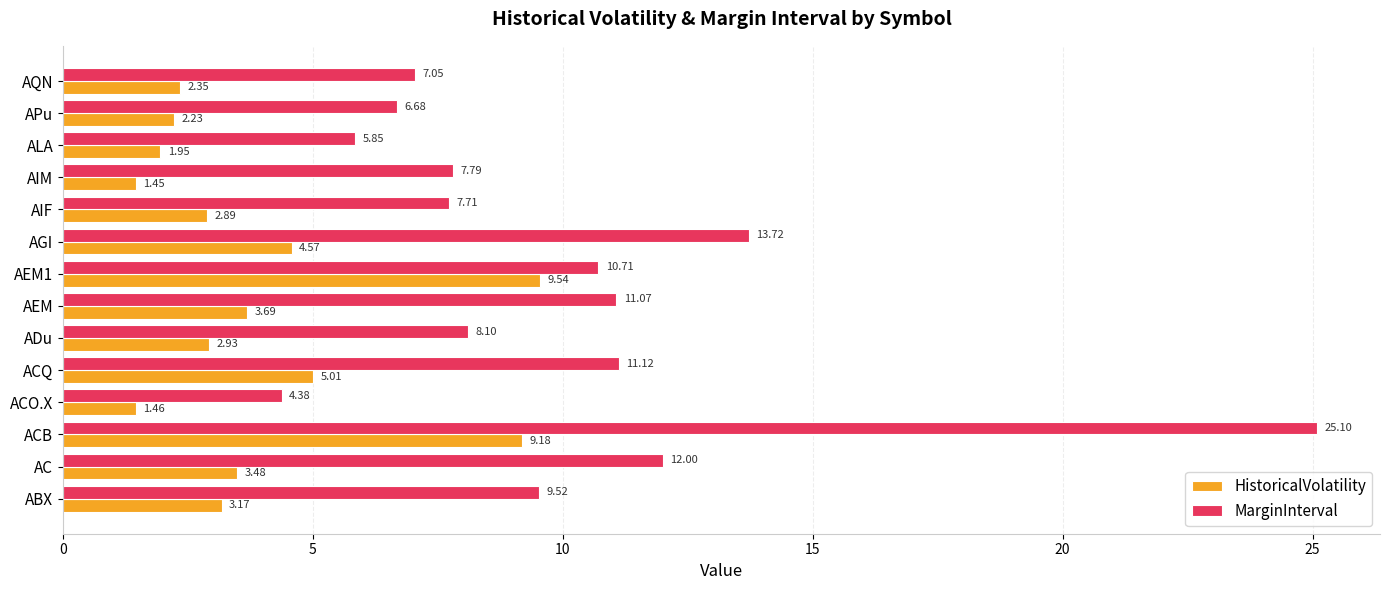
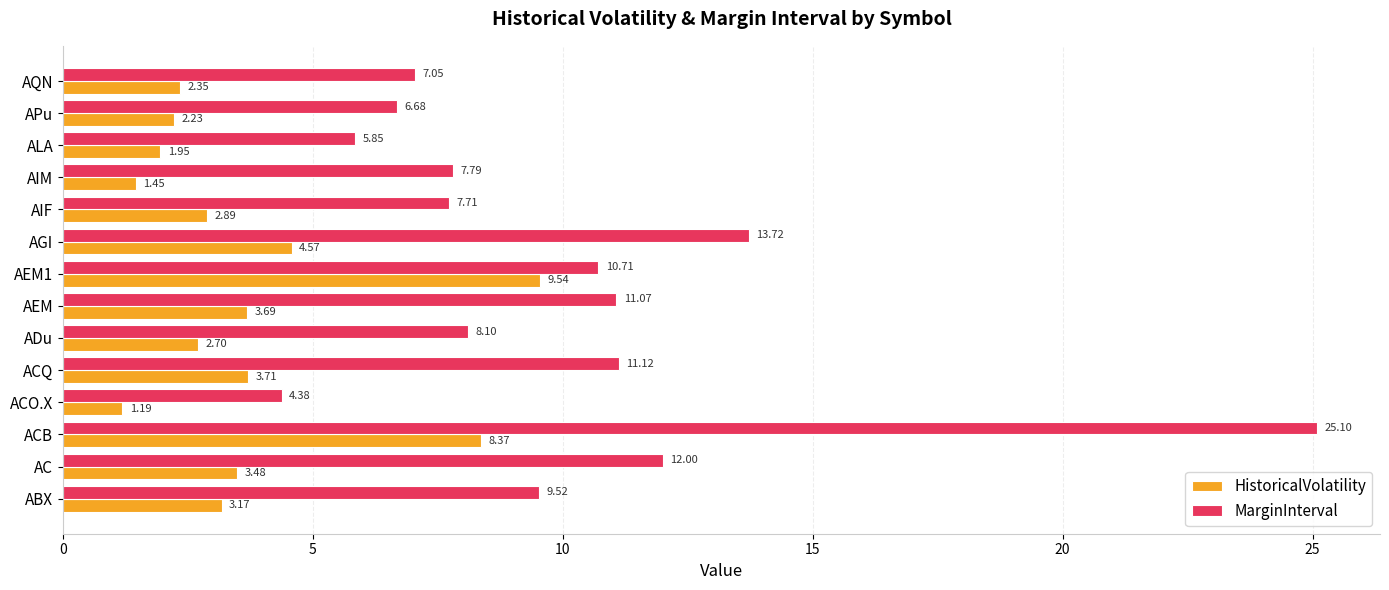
HistoricalVolatility, ADu: 2.93 -> 2.70
HistoricalVolatility, ACQ: 5.01 -> 3.71
HistoricalVolatility, ACO.X: 1.46 -> 1.19
HistoricalVolatility, ACB: 9.18 -> 8.37
